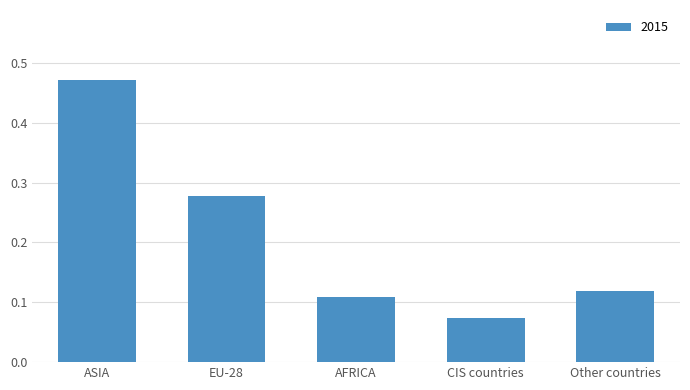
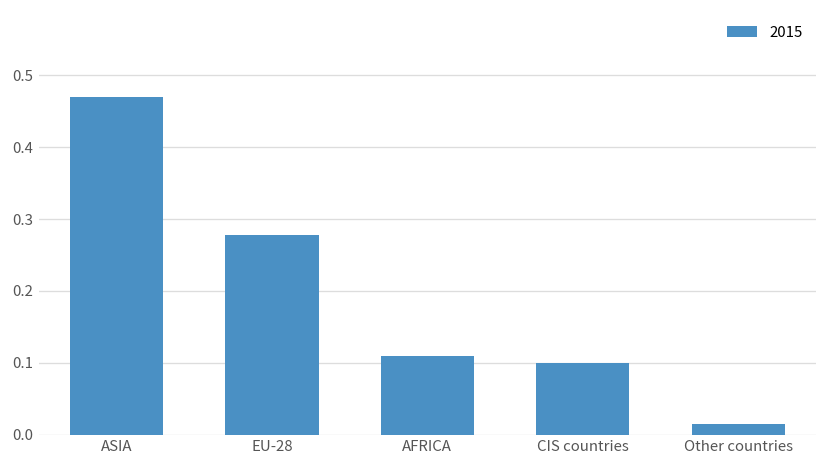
CIS countries: 0.07 -> 0.10
Other countries: 0.12 -> 0.01
